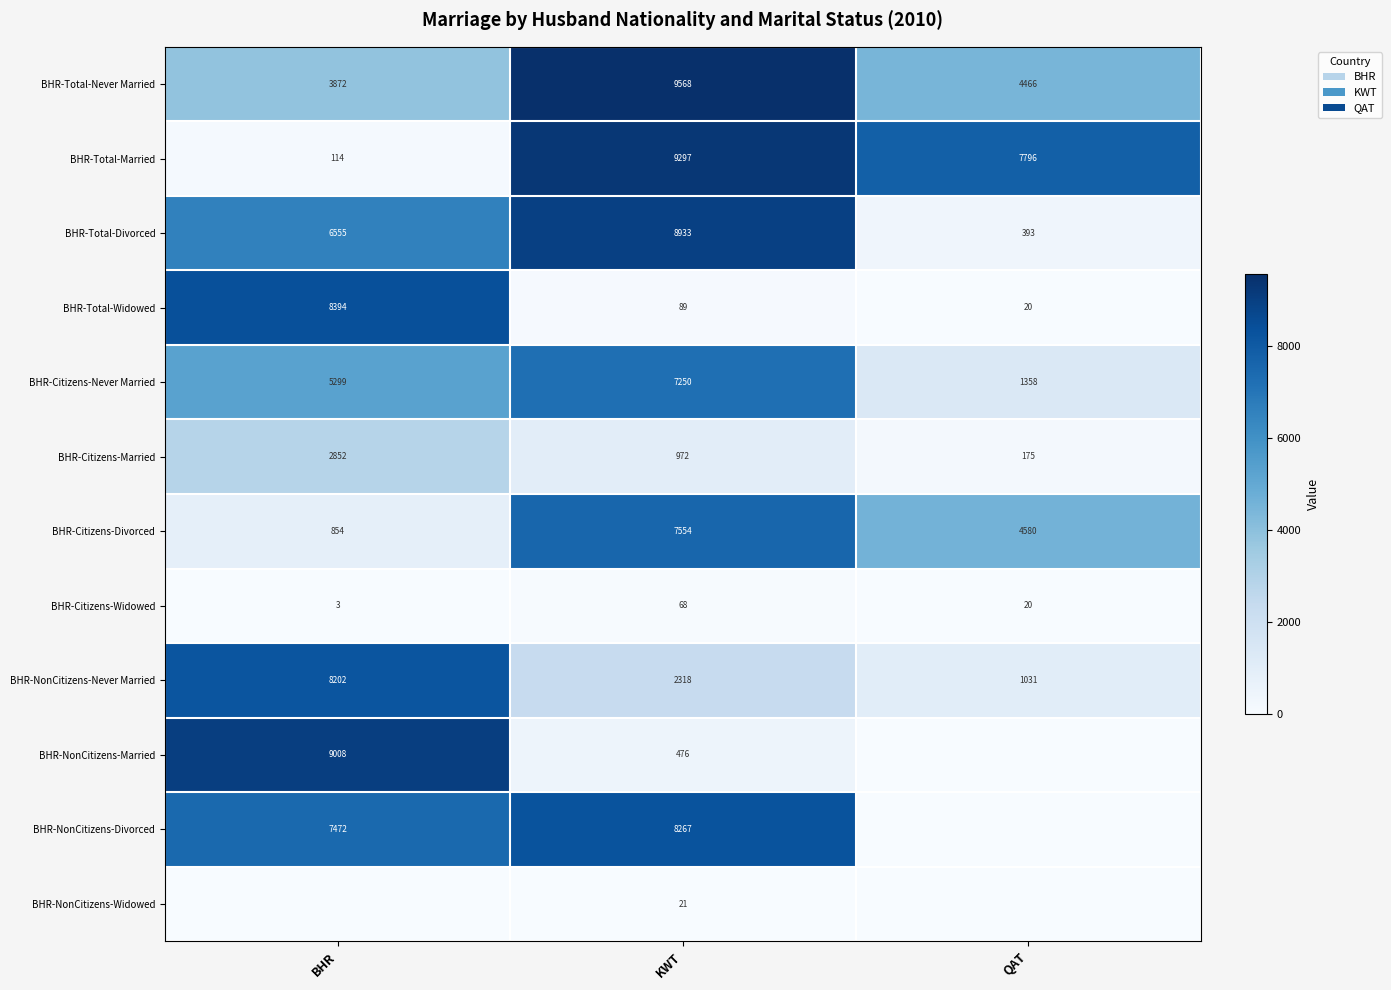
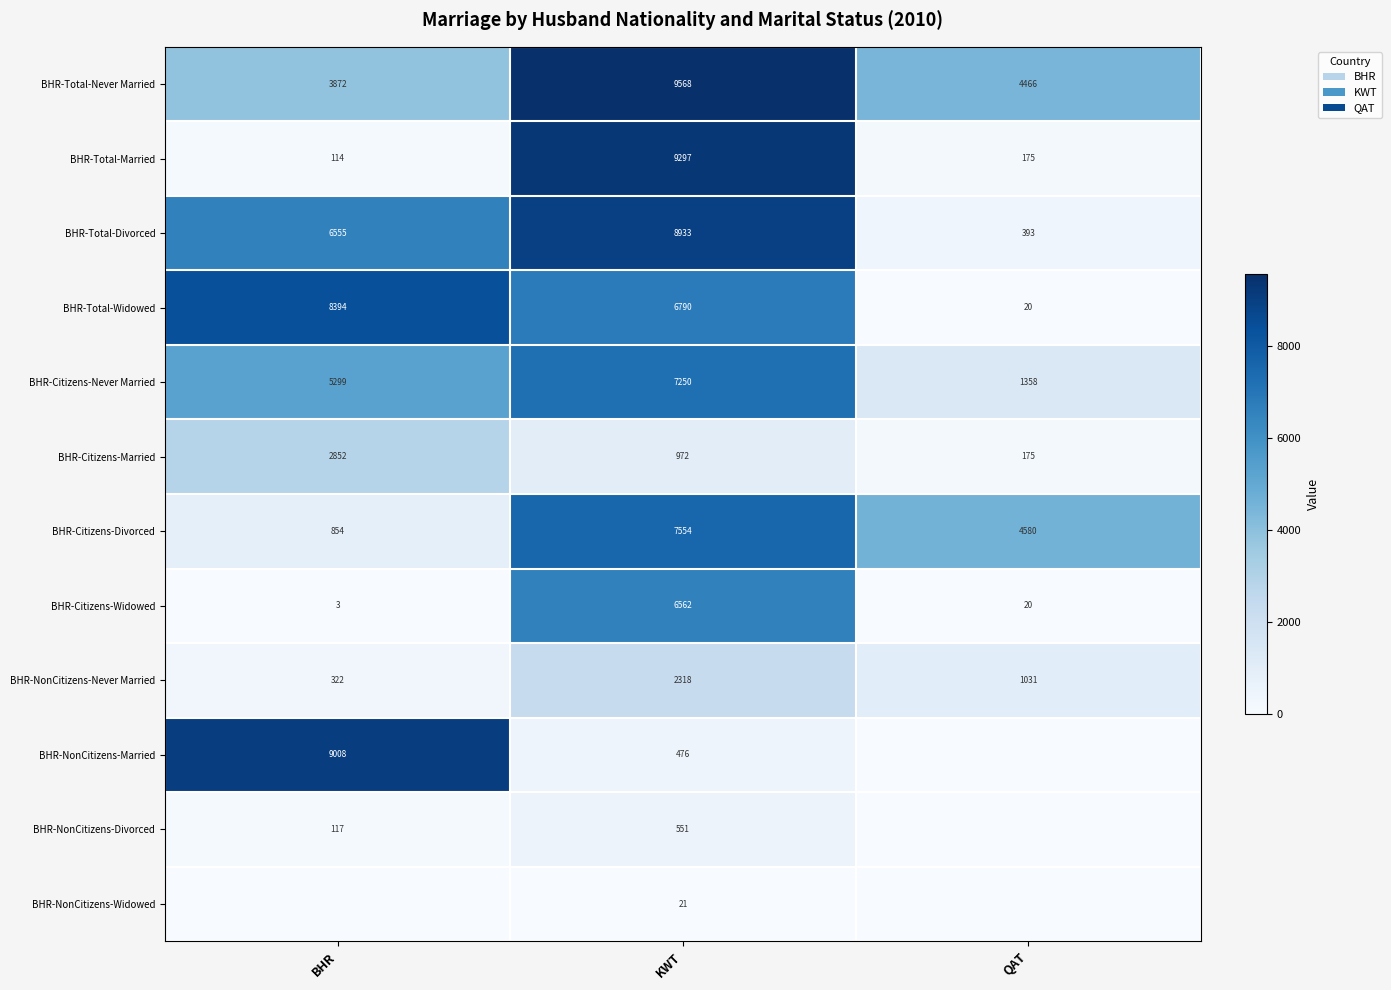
BHR-Total-Married, QAT: 7796 -> 175
BHR-Total-Widowed, KWT: 89 -> 6790
BHR-Citizens-Widowed, KWT: 68 -> 6562
BHR-NonCitizens-Never Married, BHR: 8202 -> 322
BHR-NonCitizens-Divorced, BHR: 7472 -> 117
BHR-NonCitizens-Divorced, KWT: 8267 -> 551
